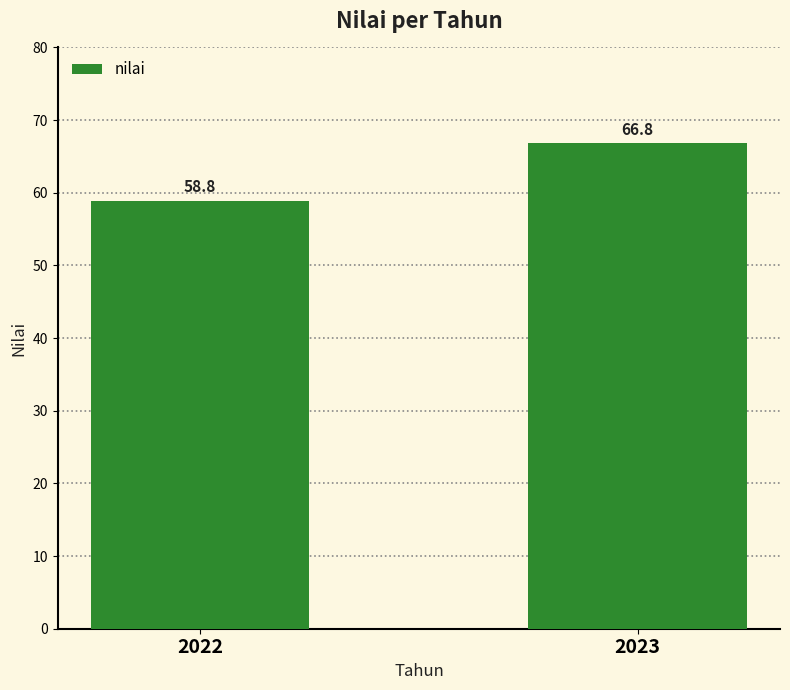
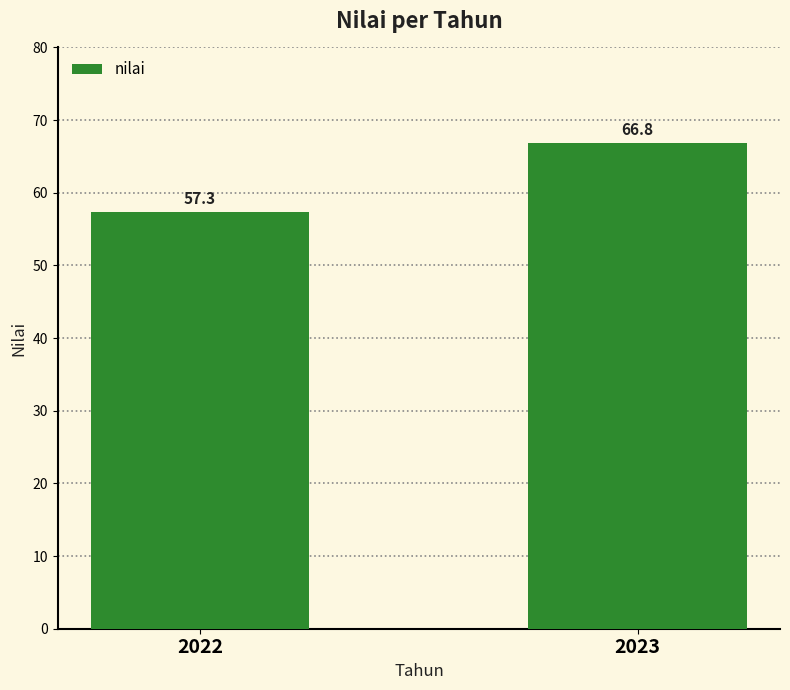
2022: 58.8 -> 57.3
